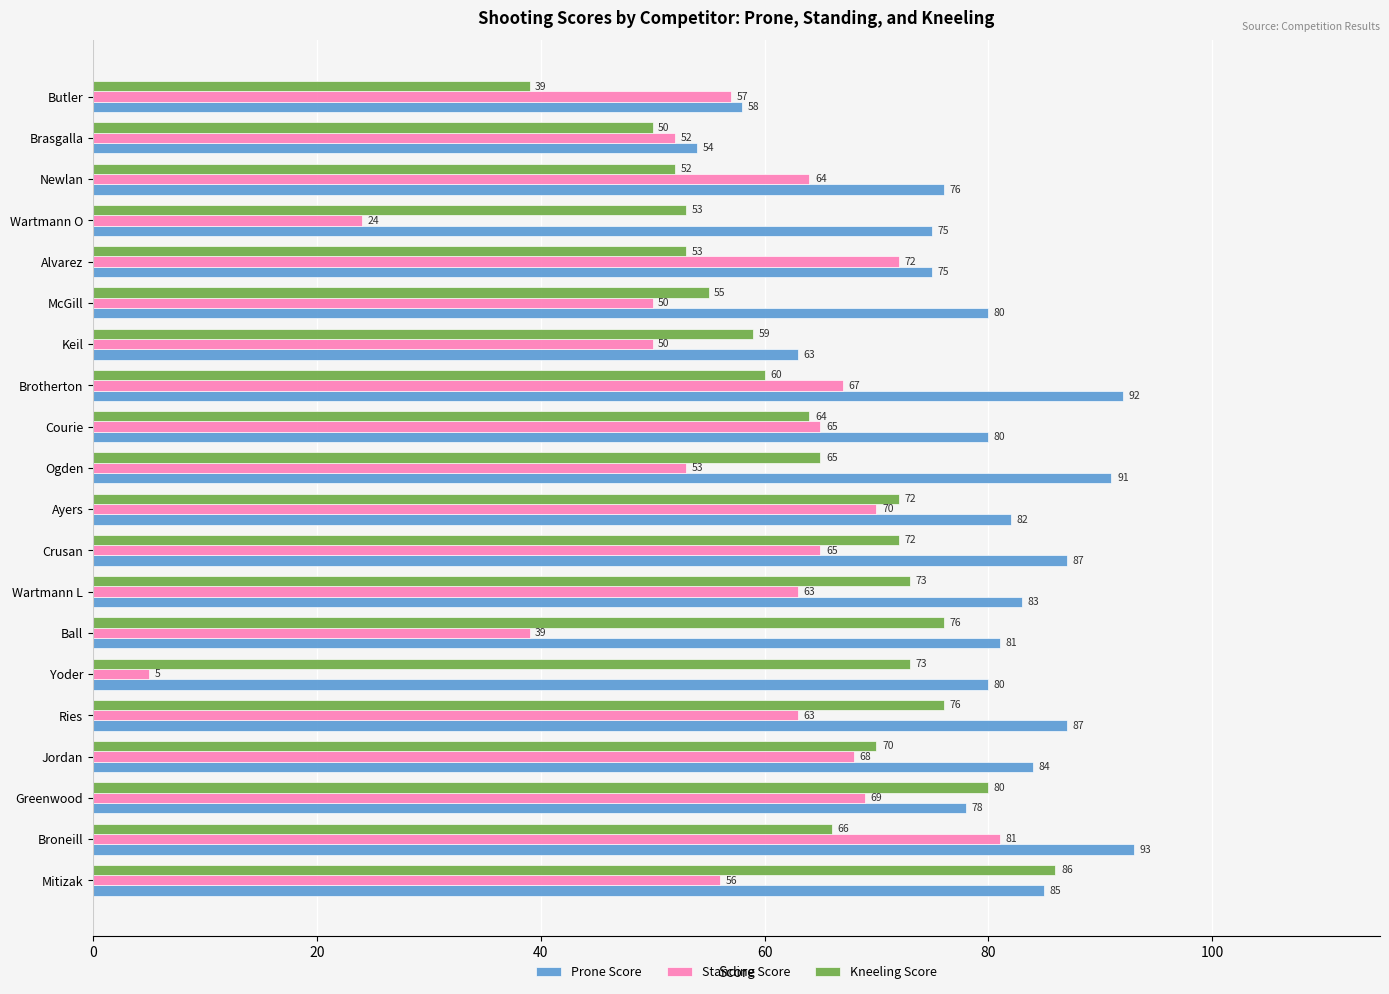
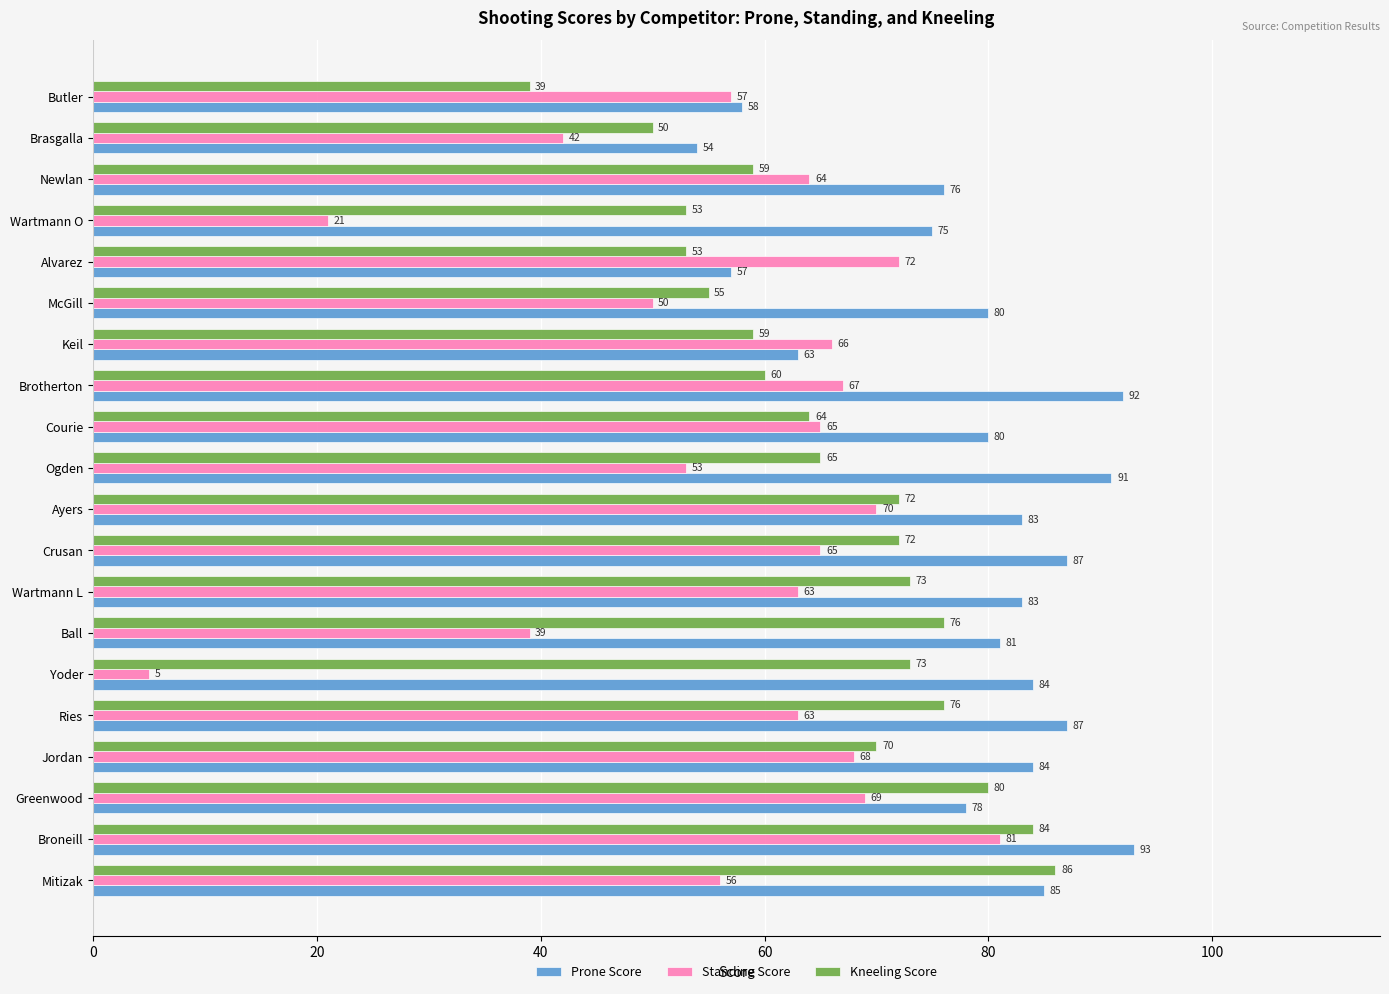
Standing Score, Brasgalla: 52 -> 42
Kneeling Score, Newlan: 52 -> 59
Standing Score, Wartmann O: 24 -> 21
Prone Score, Alvarez: 75 -> 57
Standing Score, Keil: 50 -> 66
Prone Score, Ayers: 82 -> 83
Prone Score, Yoder: 80 -> 84
Kneeling Score, Broneill: 66 -> 84
